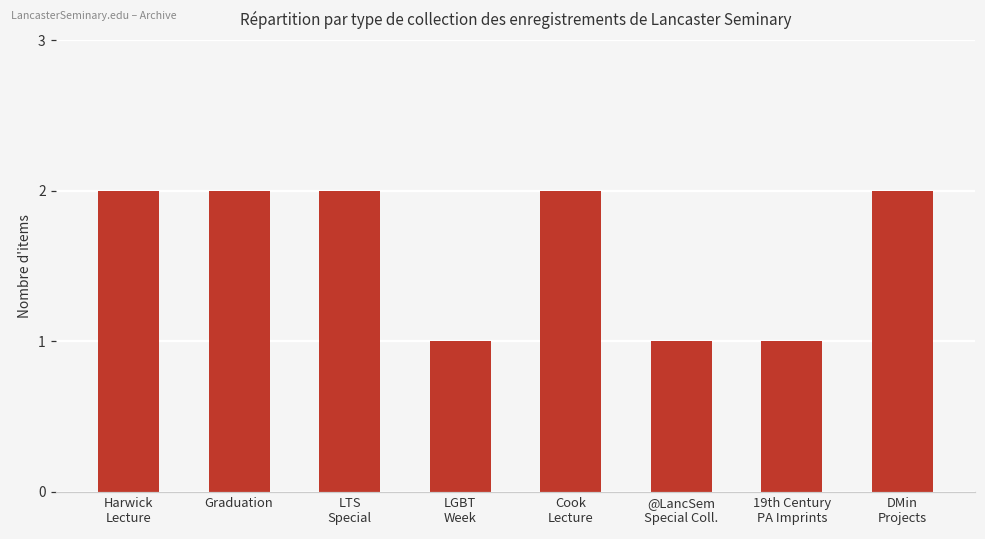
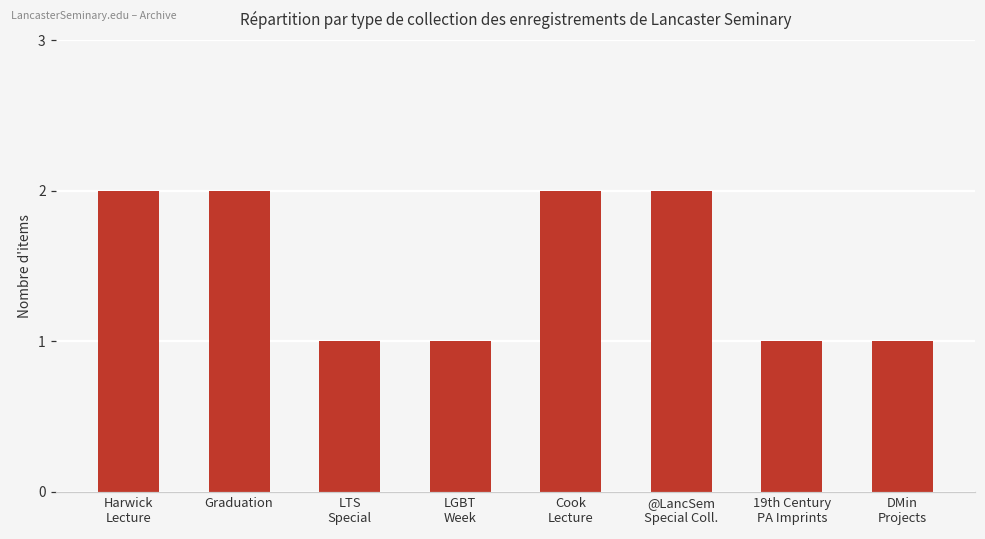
LTS Special: 2 -> 1
@LancSem Special Coll.: 1 -> 2
DMin Projects: 2 -> 1
